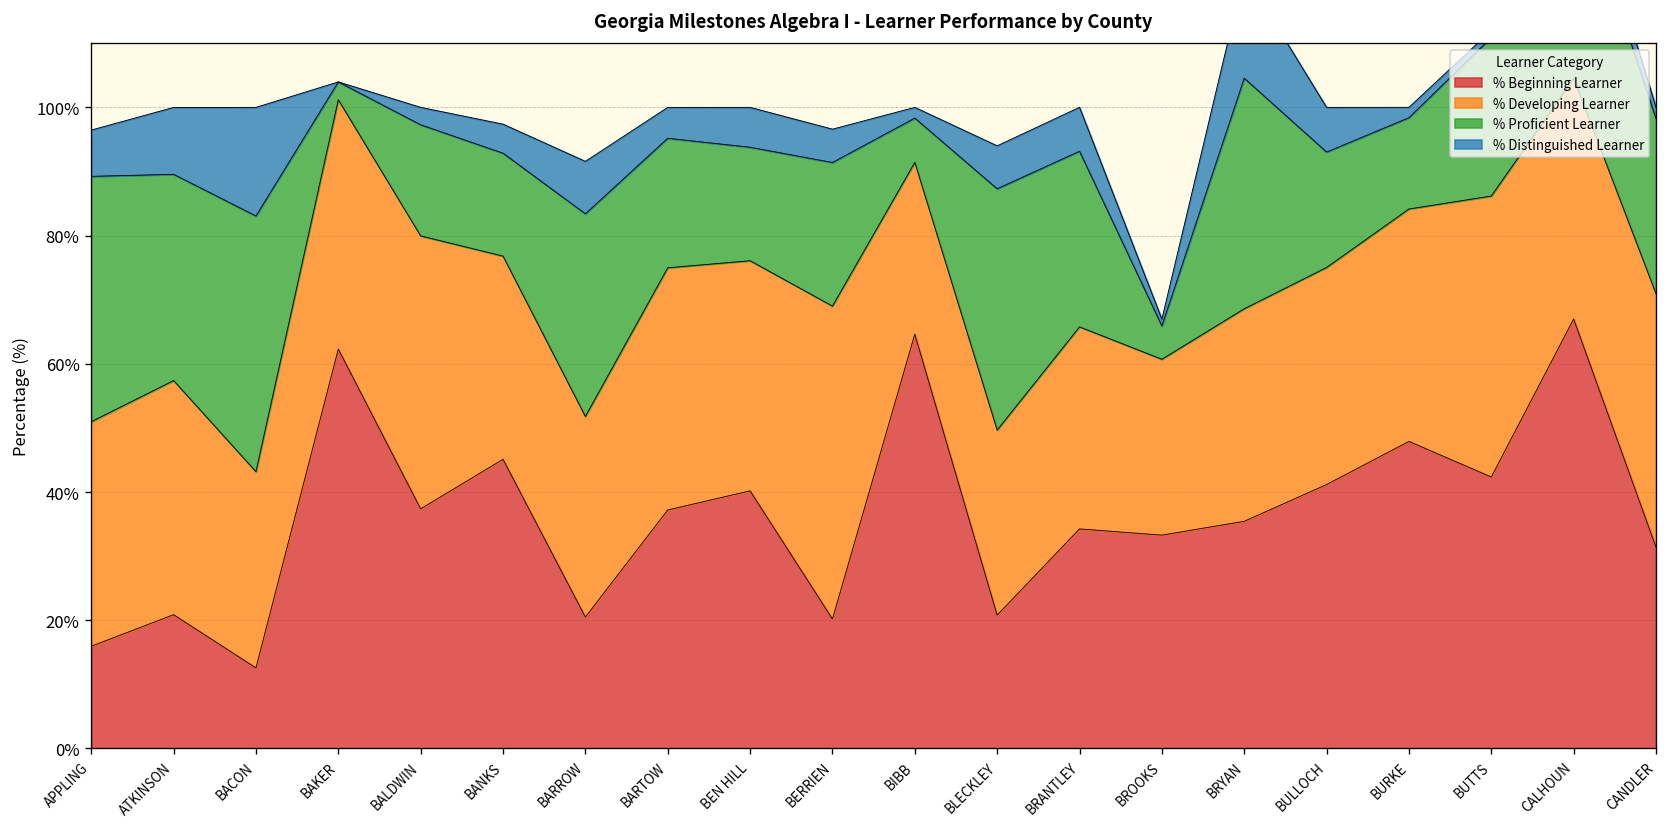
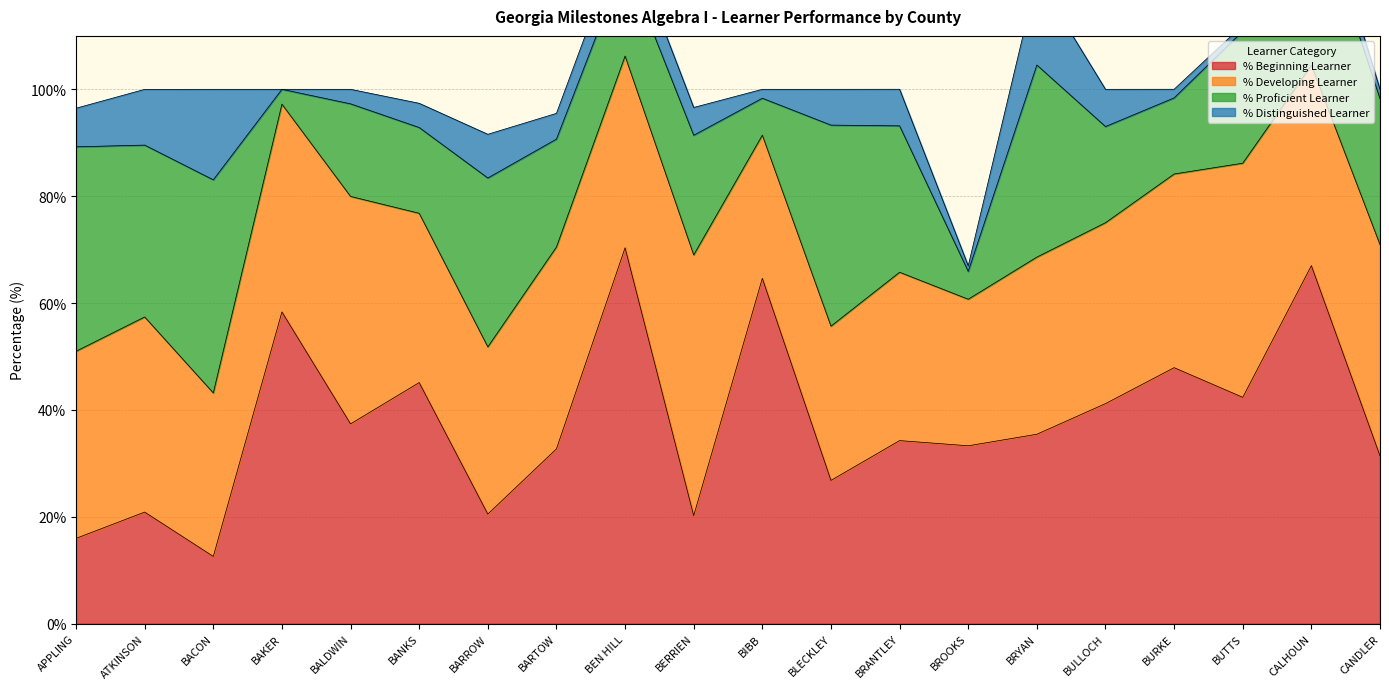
% Beginning Learner, BAKER: 62% -> 58%
% Beginning Learner, BARTOW: 37% -> 33%
% Beginning Learner, BEN HILL: 40% -> 70%
% Beginning Learner, BLECKLEY: 21% -> 27%
